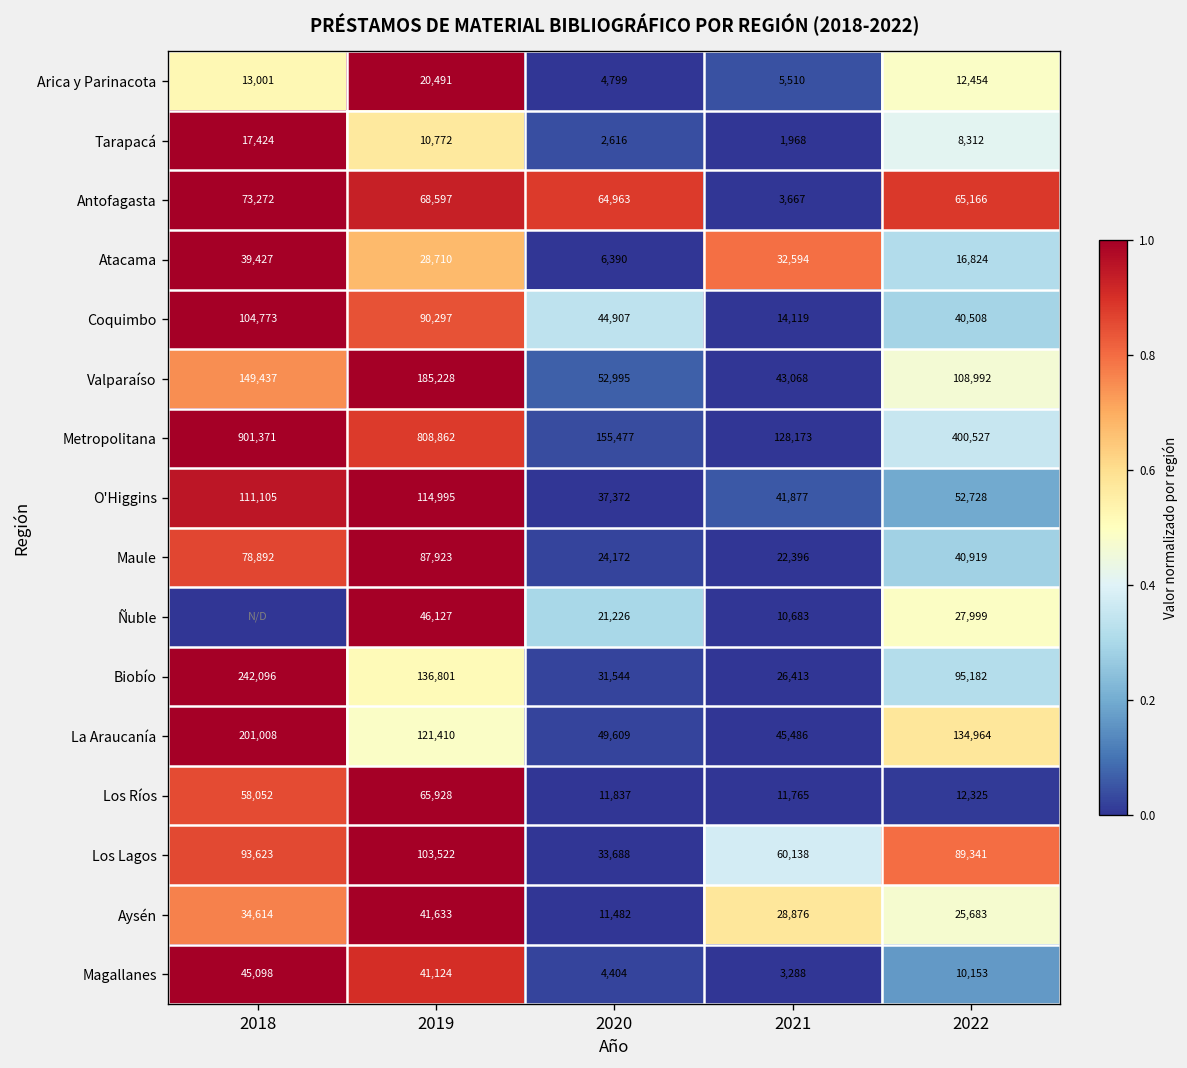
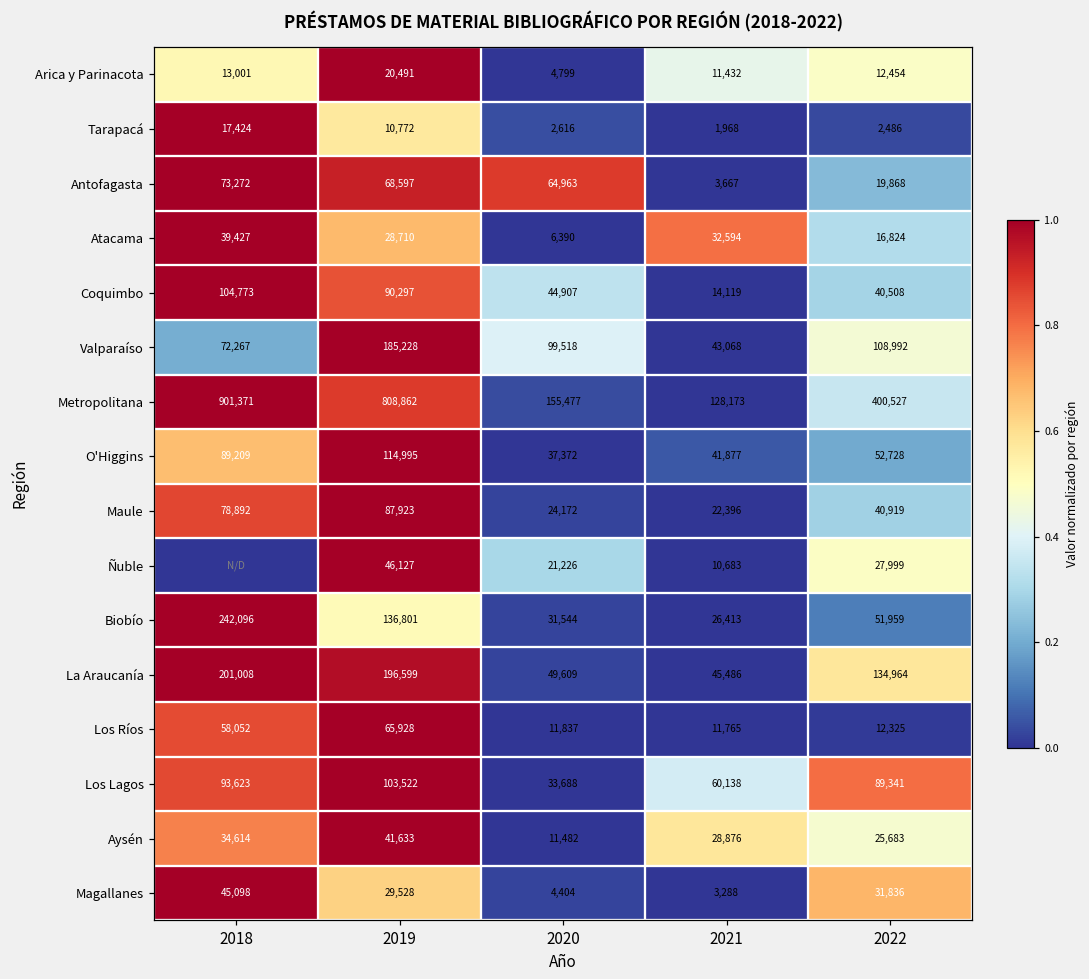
Arica y Parinacota, 2021: 5,510 -> 11,432
Tarapacá, 2022: 8,312 -> 2,486
Antofagasta, 2022: 65,166 -> 19,868
Valparaíso, 2018: 149,437 -> 72,267
Valparaíso, 2020: 52,995 -> 99,518
O'Higgins, 2018: 111,105 -> 89,209
Biobío, 2022: 95,182 -> 51,959
La Araucanía, 2019: 121,410 -> 196,599
Magallanes, 2019: 41,124 -> 29,528
Magallanes, 2022: 10,153 -> 31,836
